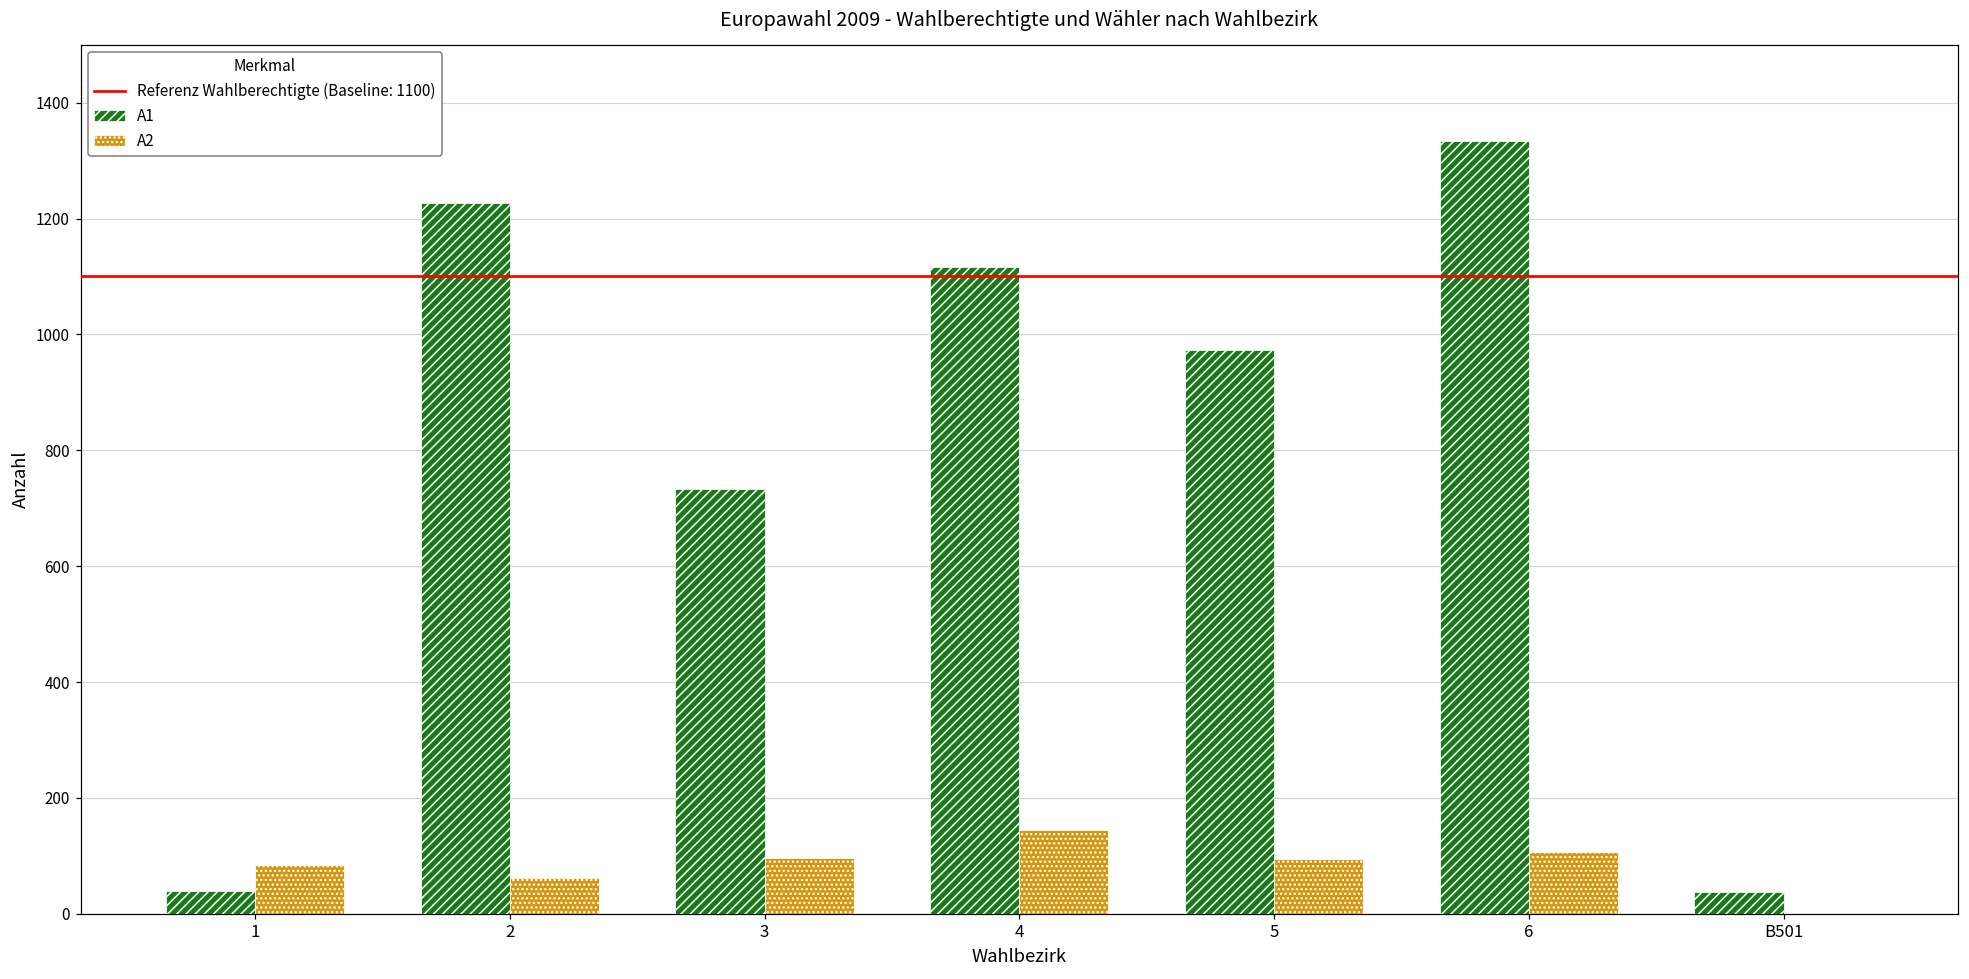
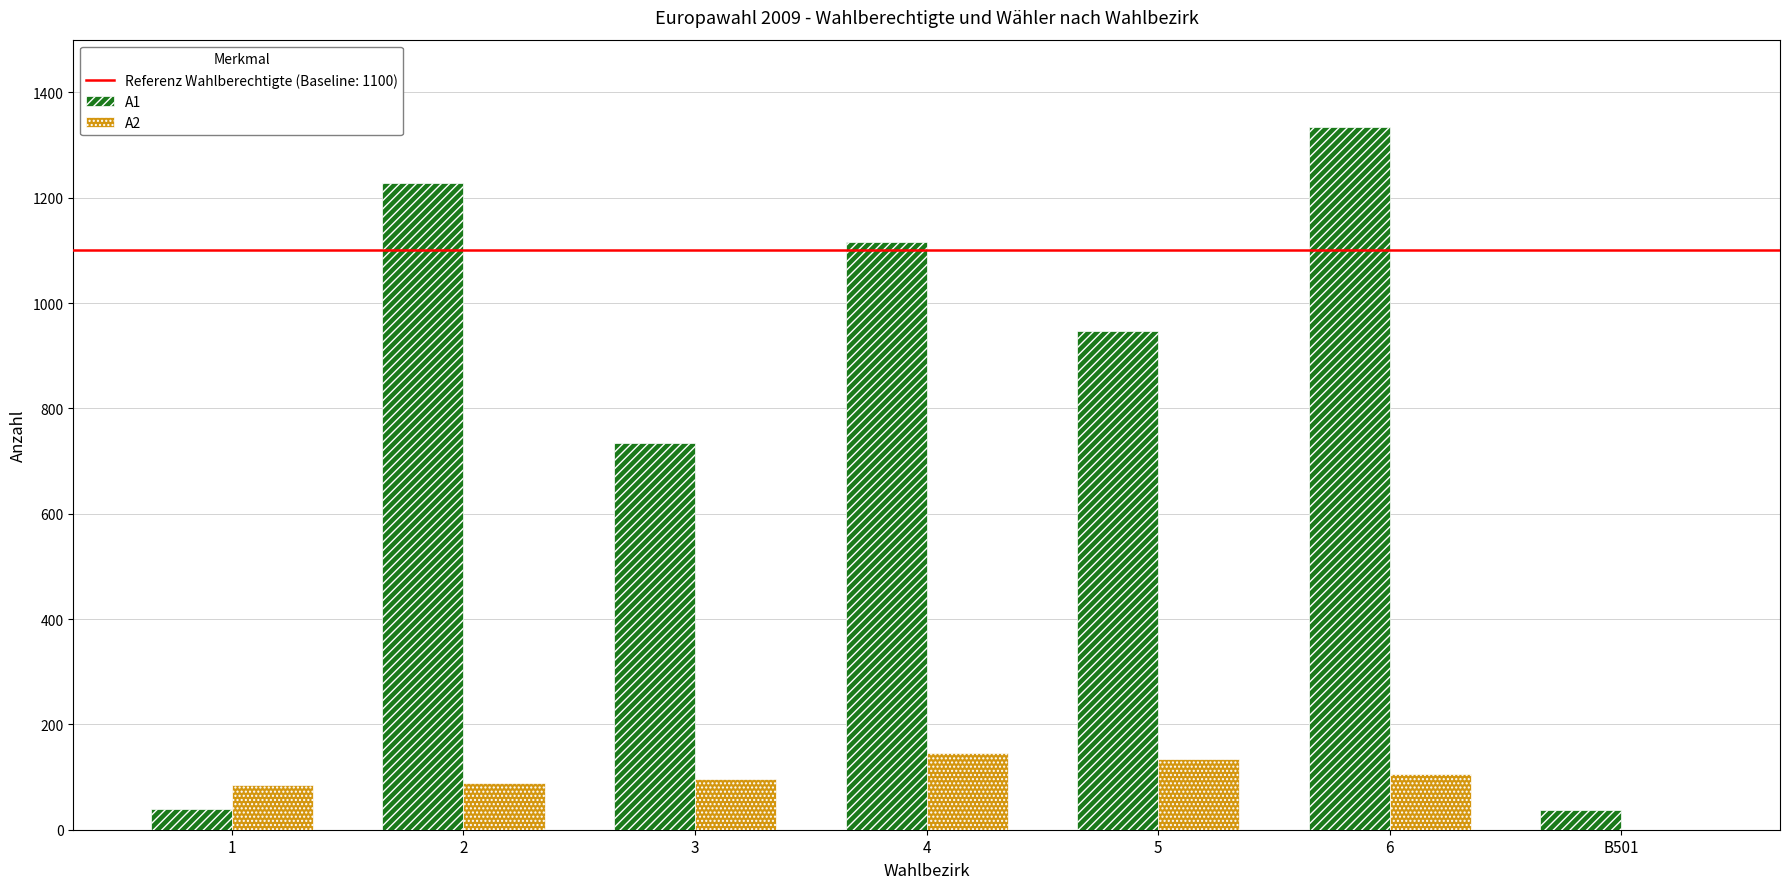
A2, 2: 60 -> 90
A1, 5: 970 -> 950
A2, 5: 90 -> 140
